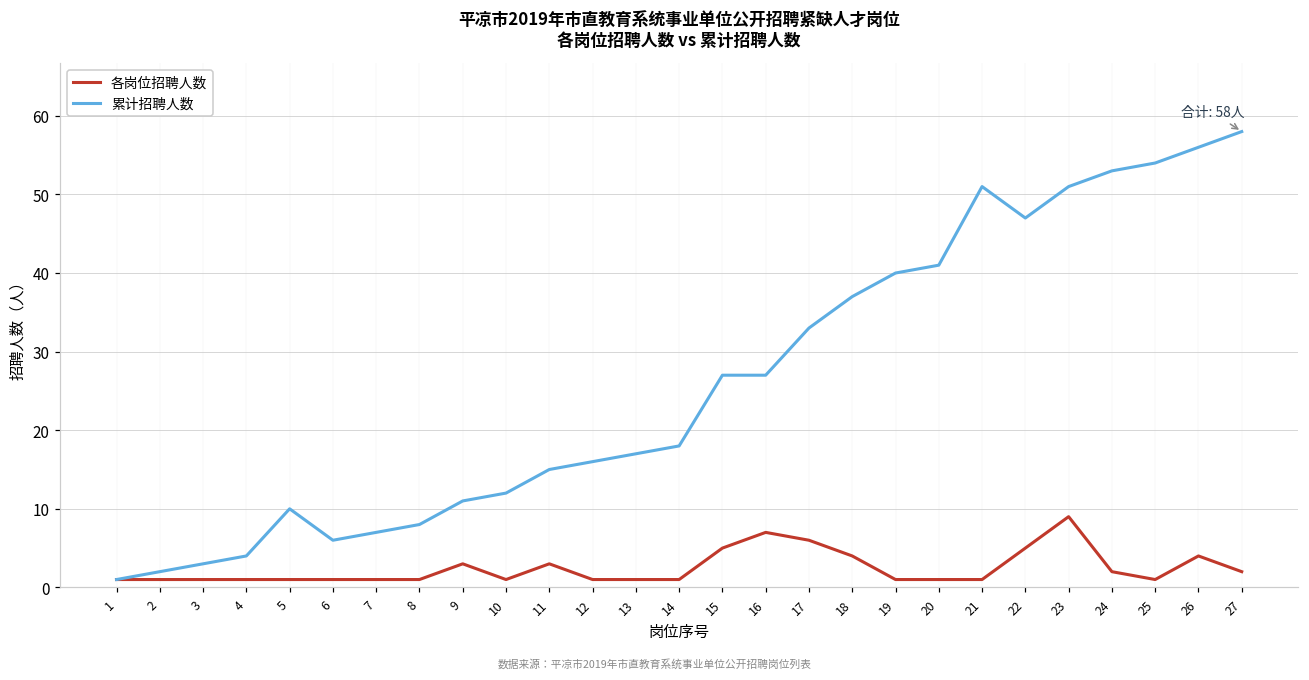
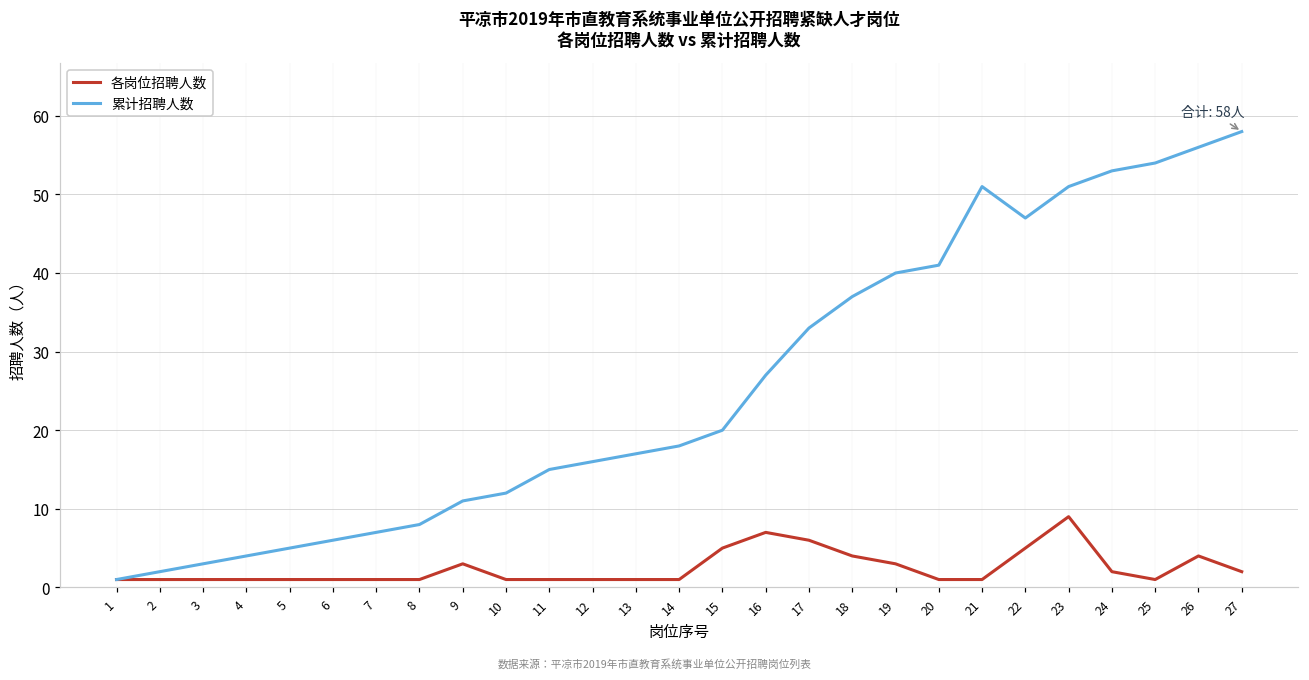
累计招聘人数, 5: 10 -> 5
各岗位招聘人数, 11: 3 -> 1
累计招聘人数, 15: 27 -> 20
各岗位招聘人数, 19: 1 -> 3
